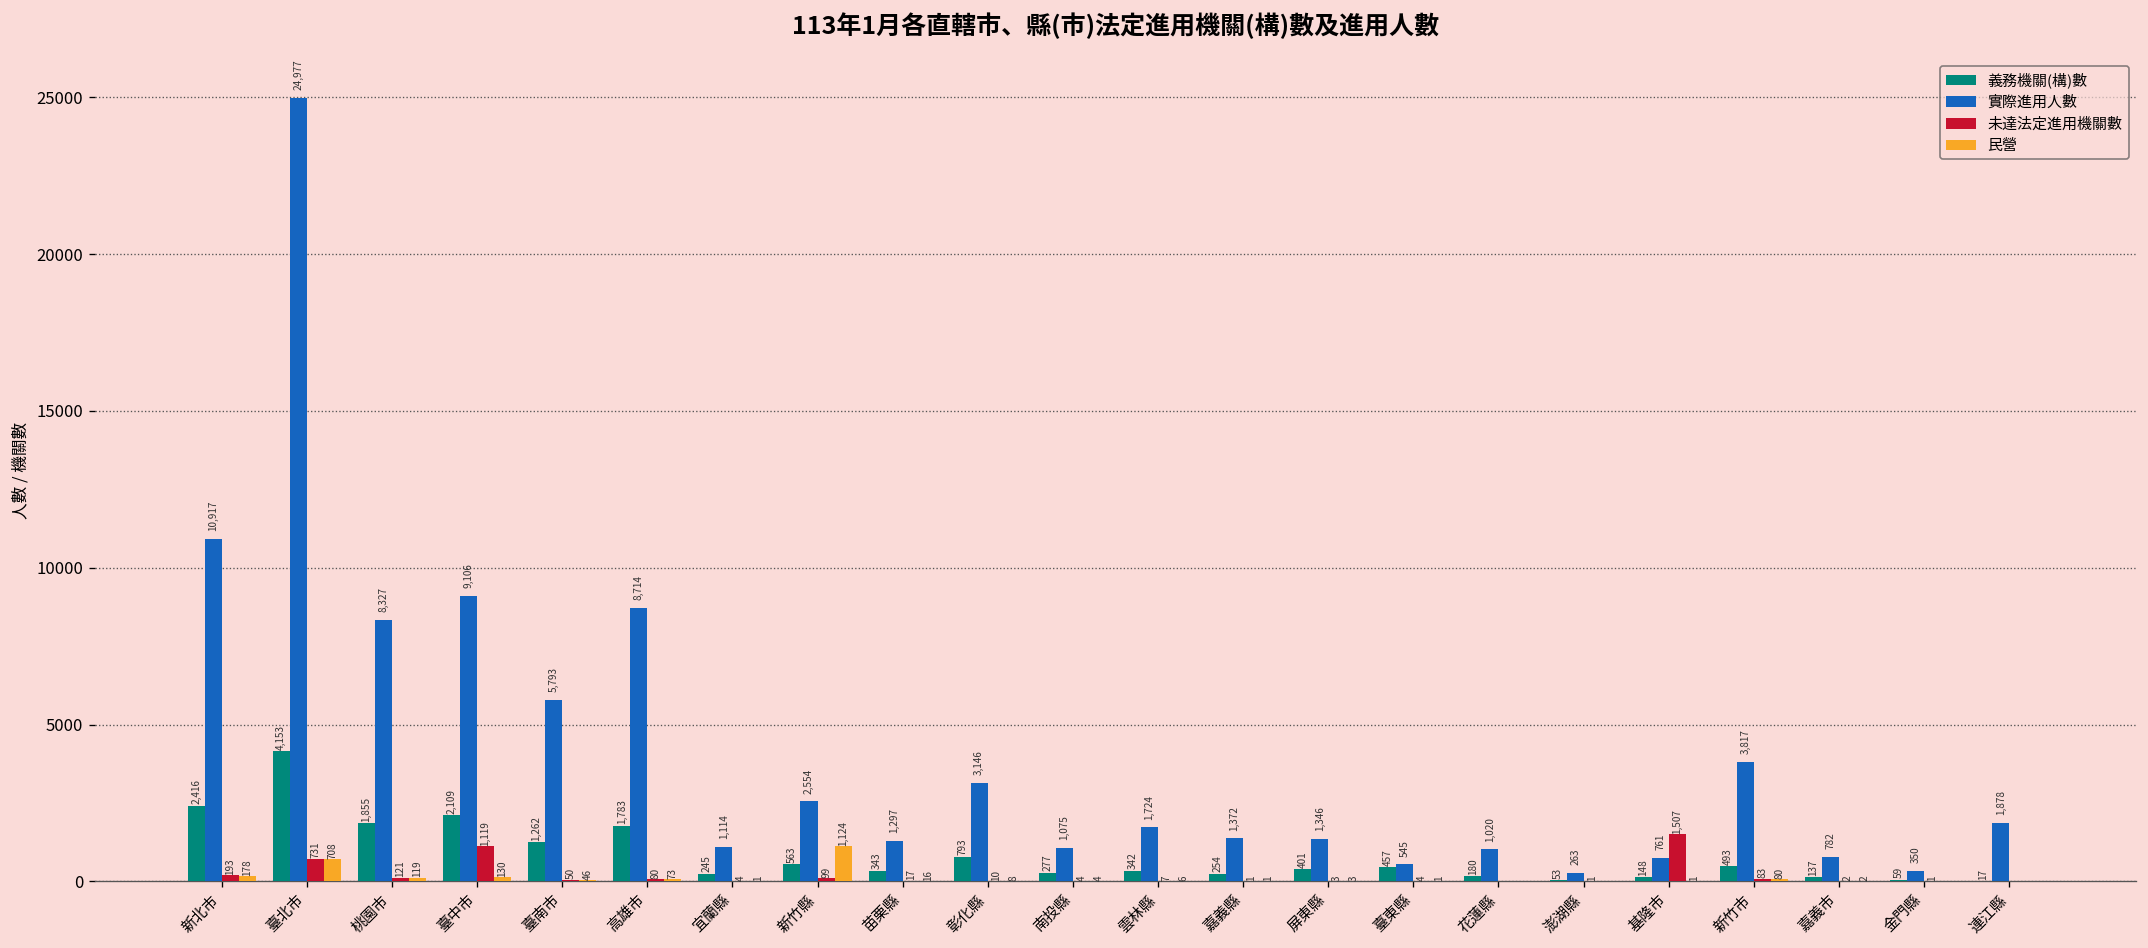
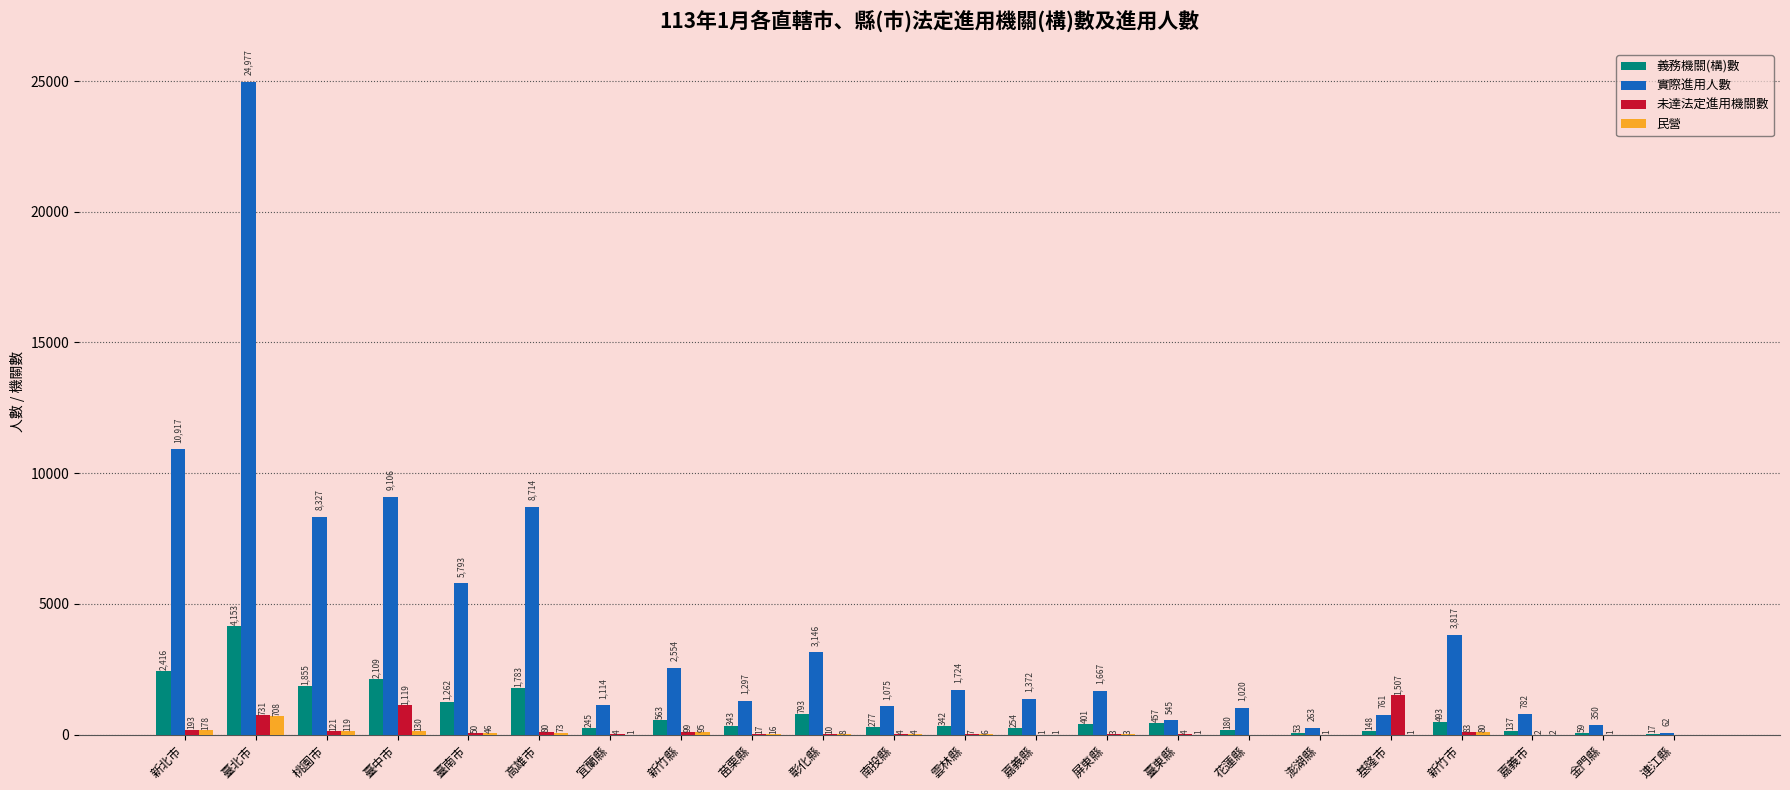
民營, 新竹縣: 1,124 -> 95
實際進用人數, 屏東縣: 1,346 -> 1,667
實際進用人數, 連江縣: 1,878 -> 62
